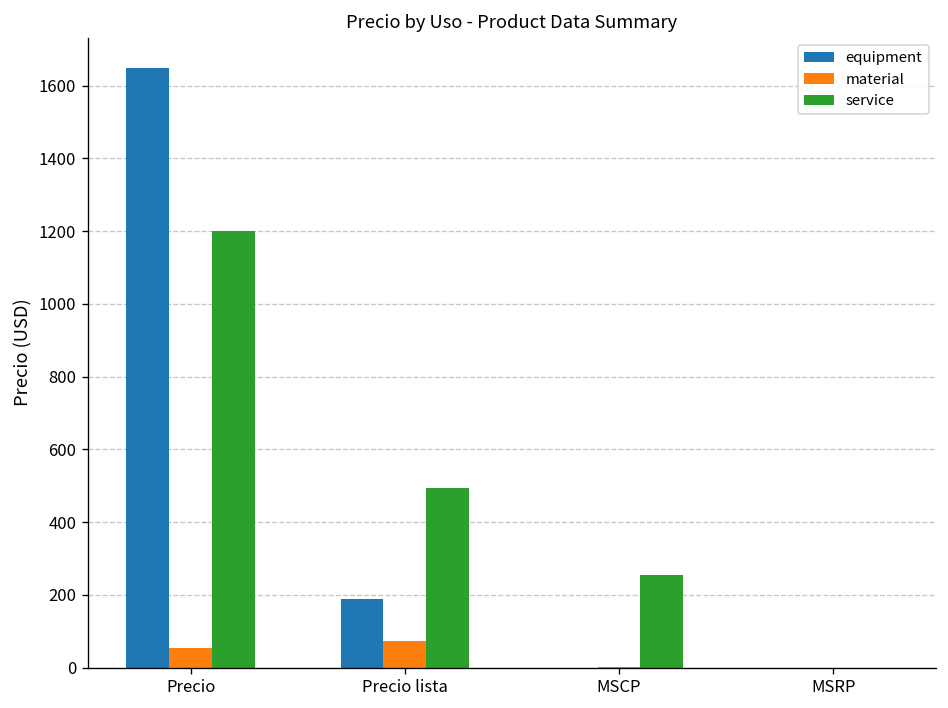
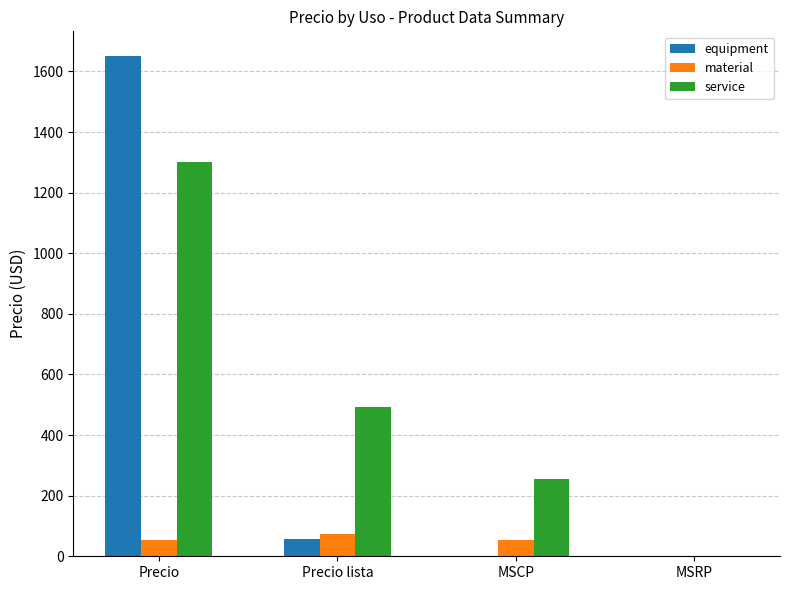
service, Precio: 1200 -> 1300
equipment, Precio lista: 190 -> 60
material, MSCP: 0 -> 60
